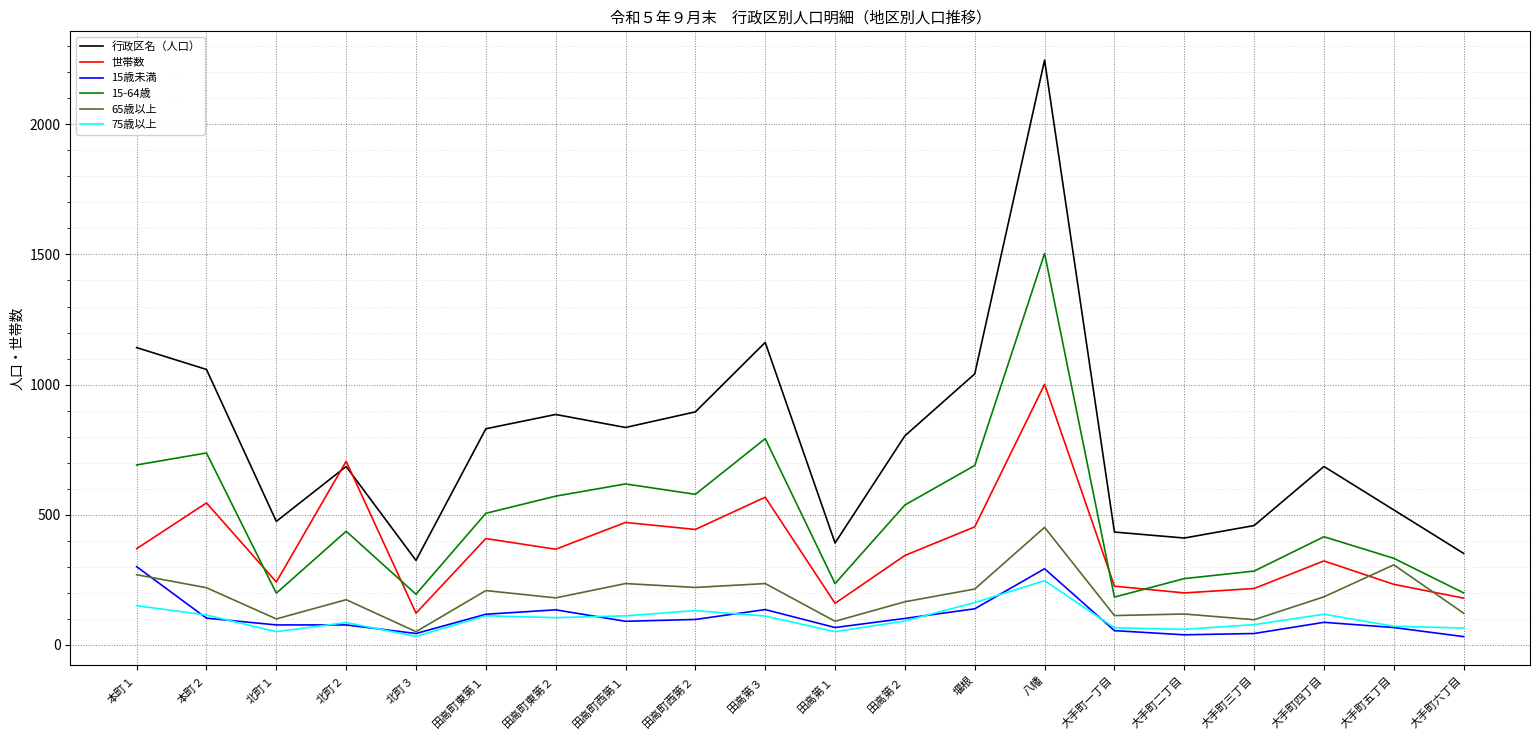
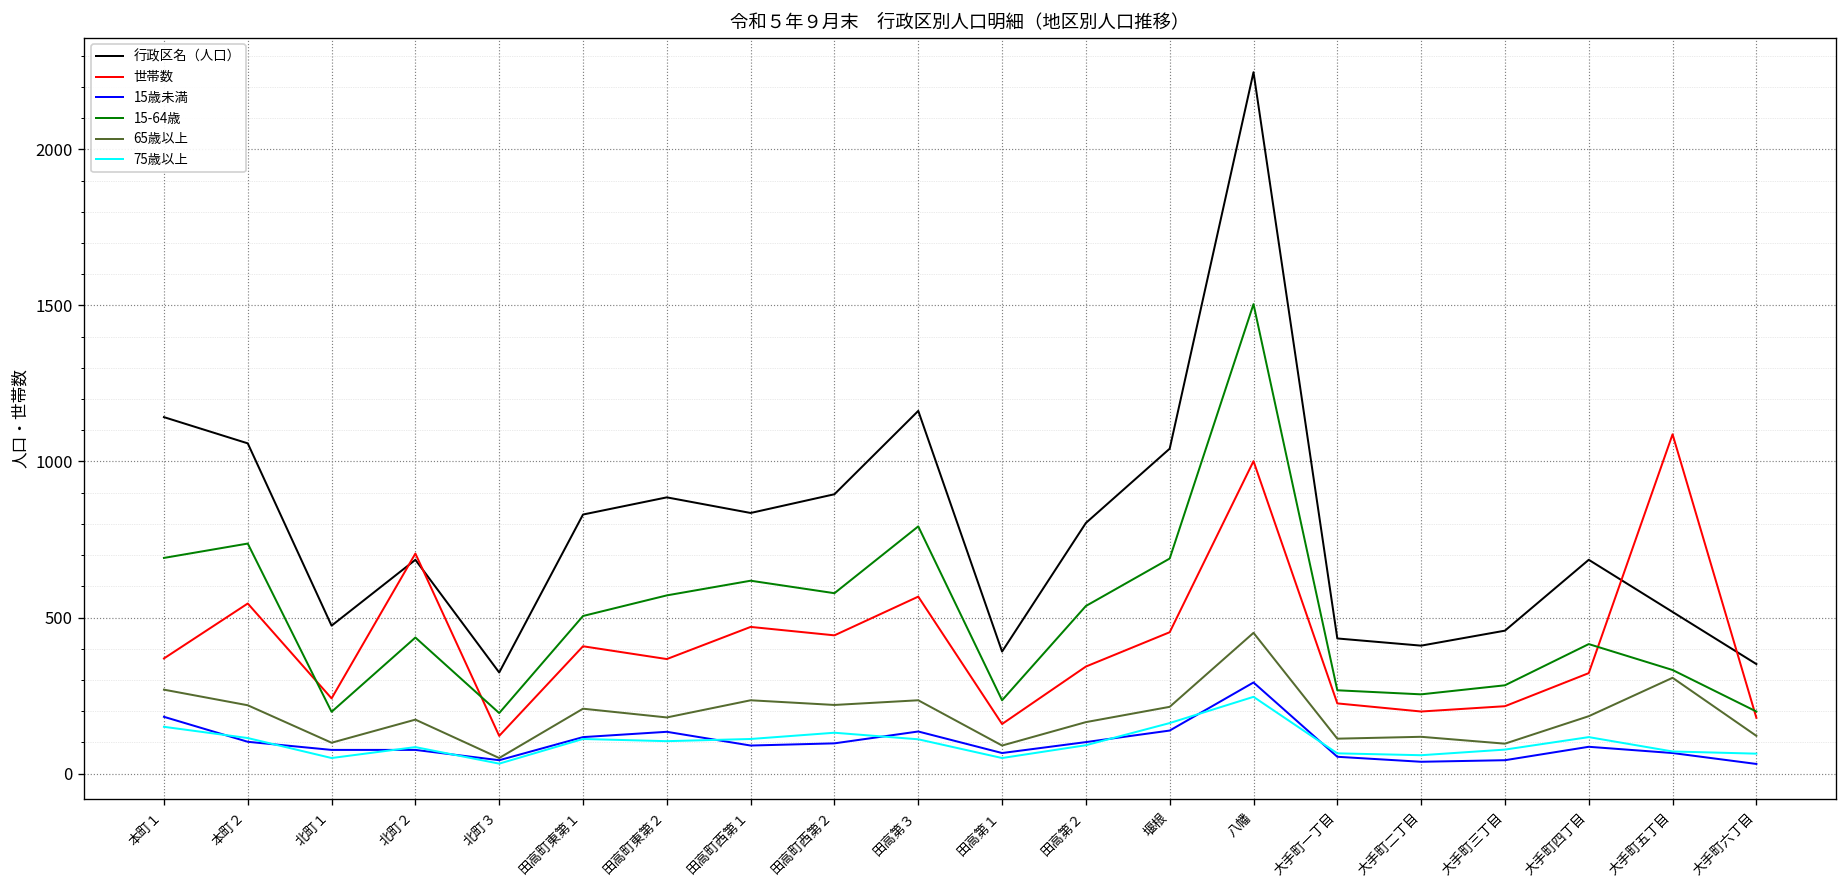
15歳未満, 本町１: 300 -> 180
15-64歳, 大手町一丁目: 180 -> 270
世帯数, 大手町五丁目: 230 -> 1090
